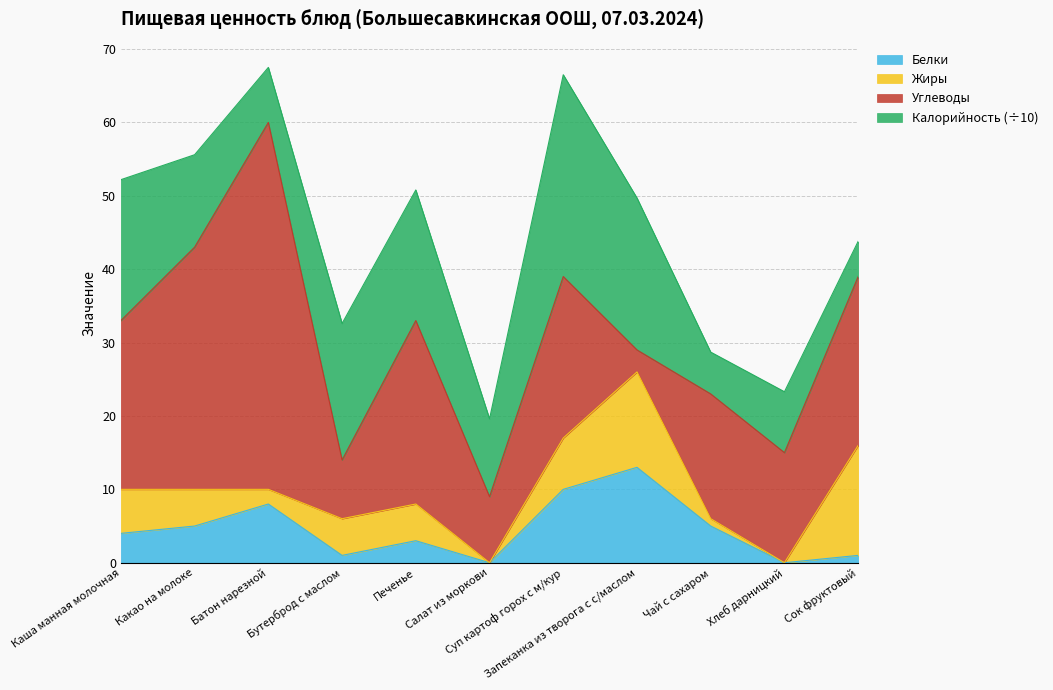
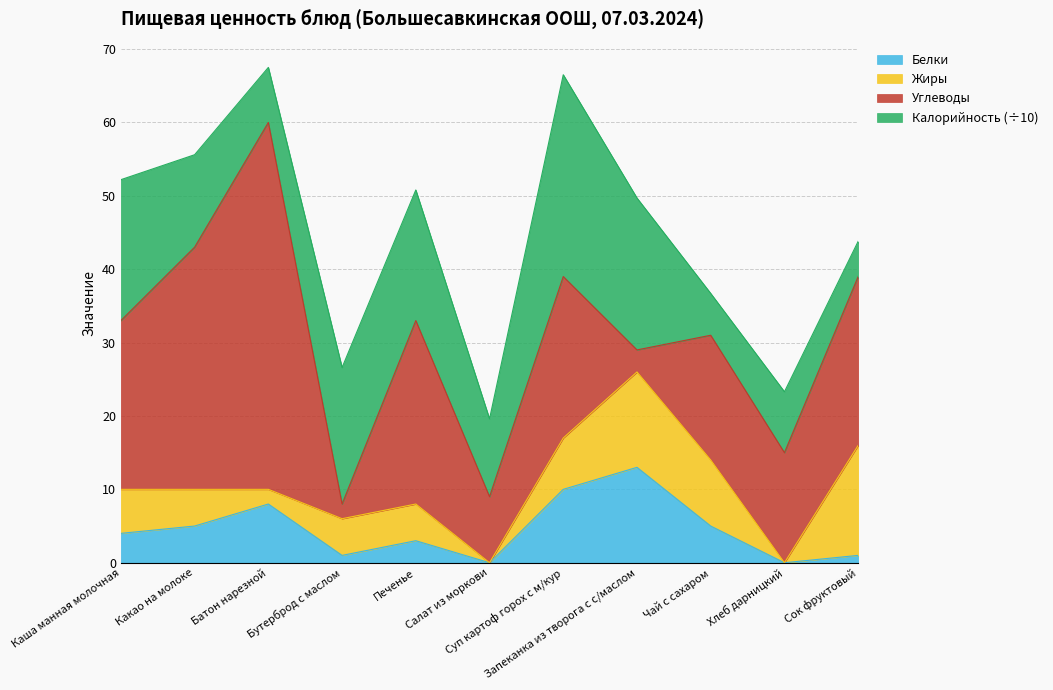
Углеводы, Бутерброд с маслом: 8 -> 2
Жиры, Чай с сахаром: 1 -> 9
